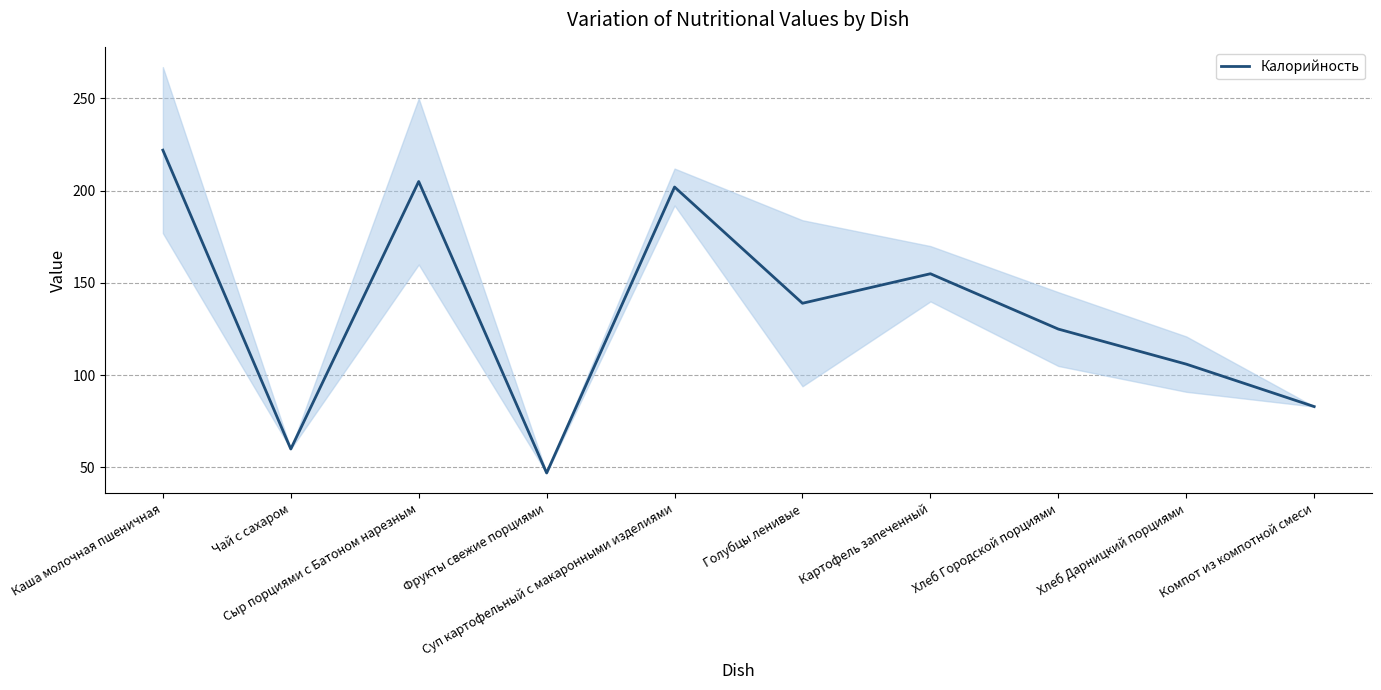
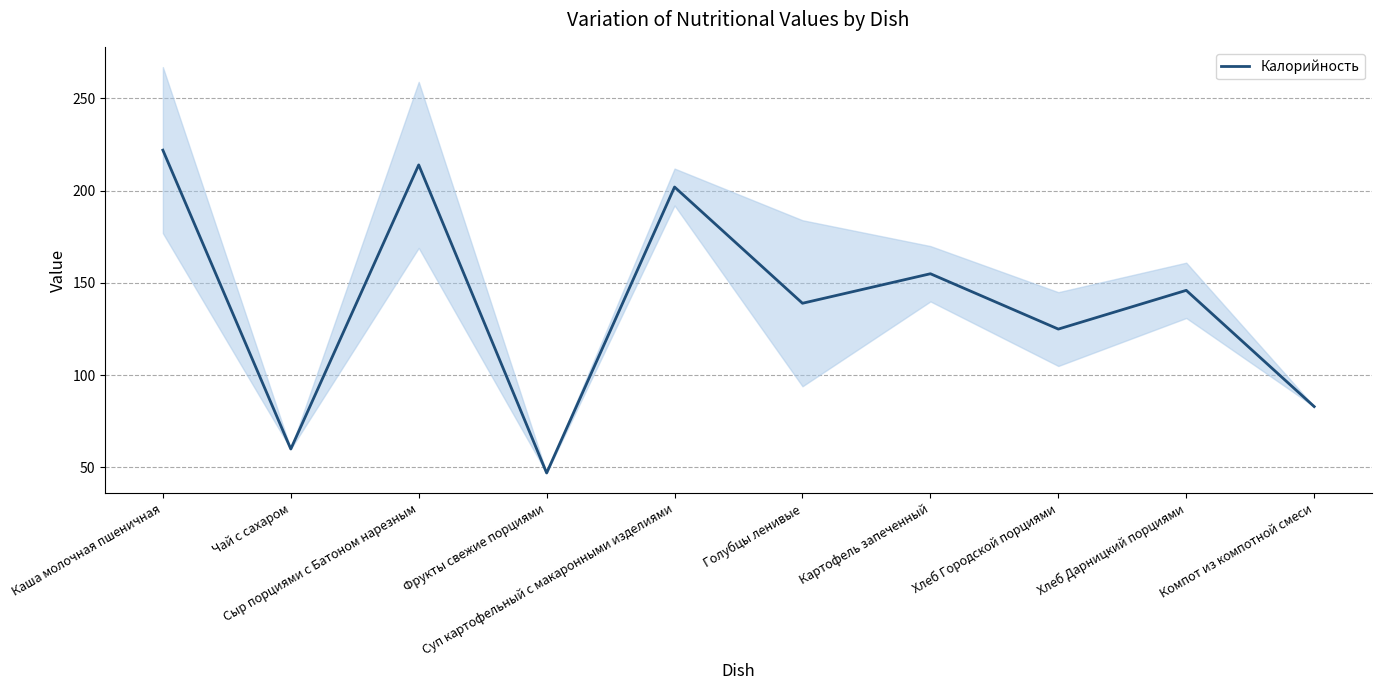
Калорийность, Сыр порциями с Батоном нарезным: 205 -> 214
Калорийность, Хлеб Дарницкий порциями: 106 -> 146
